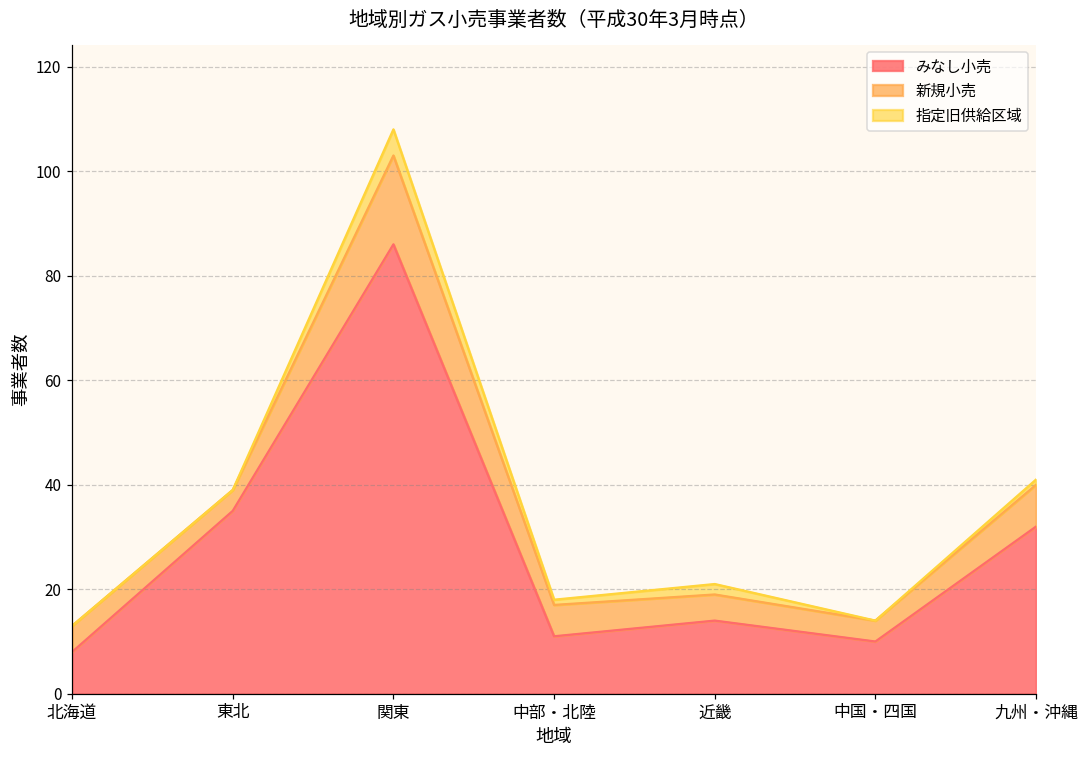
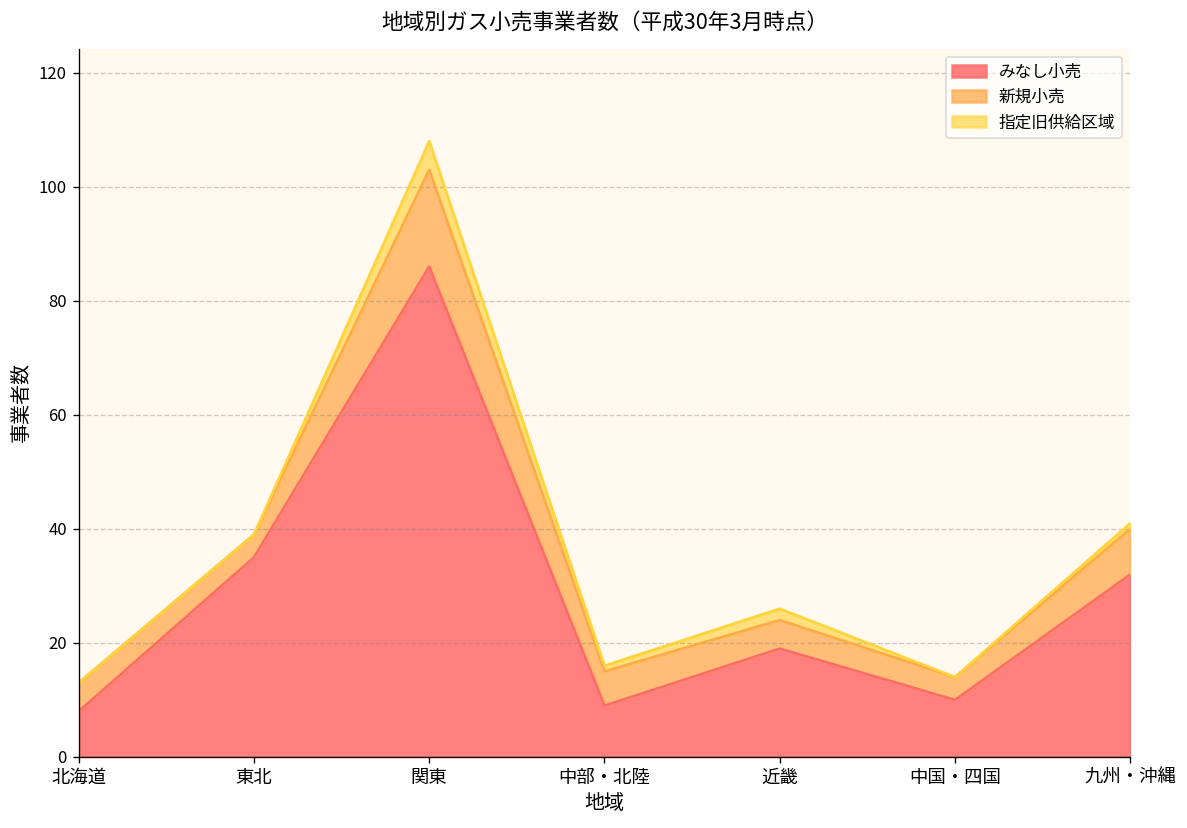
みなし小売, 中部・北陸: 11 -> 9
みなし小売, 近畿: 14 -> 19
